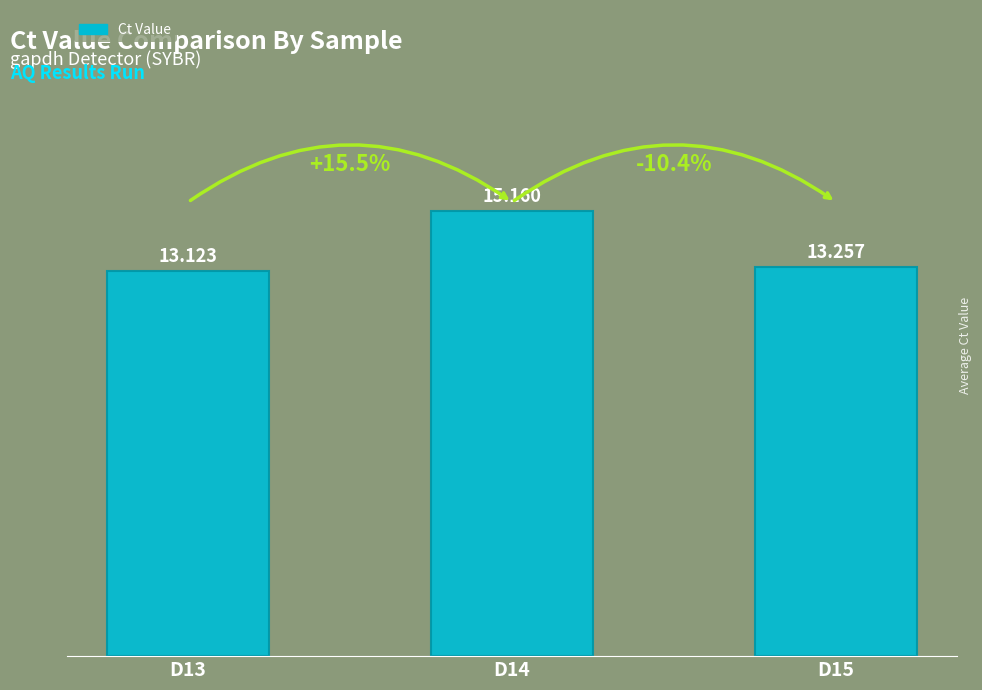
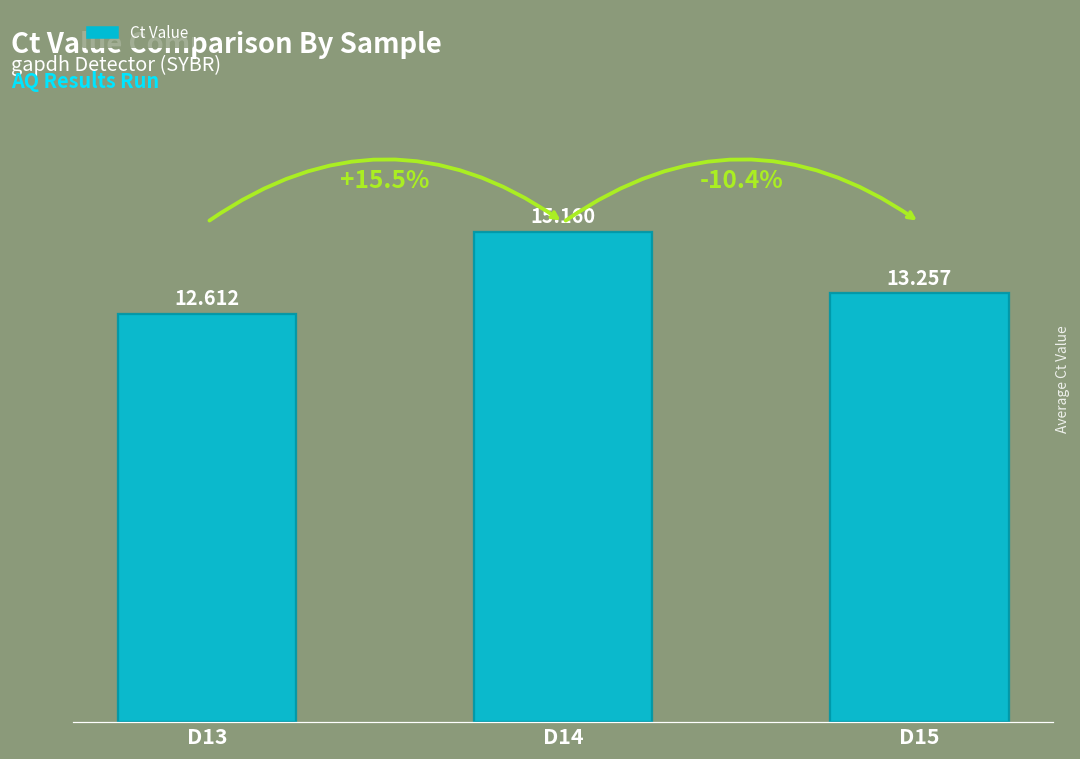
D13: 13.123 -> 12.612
